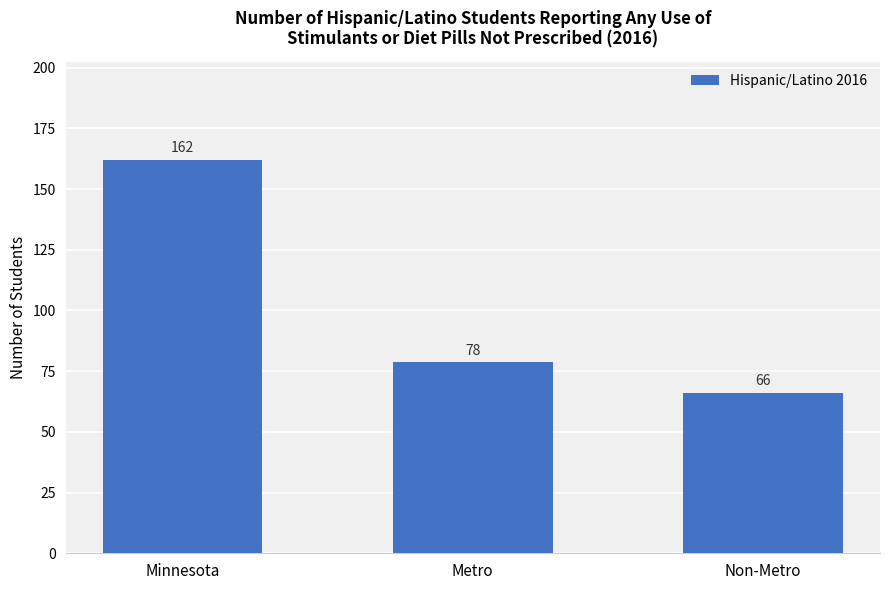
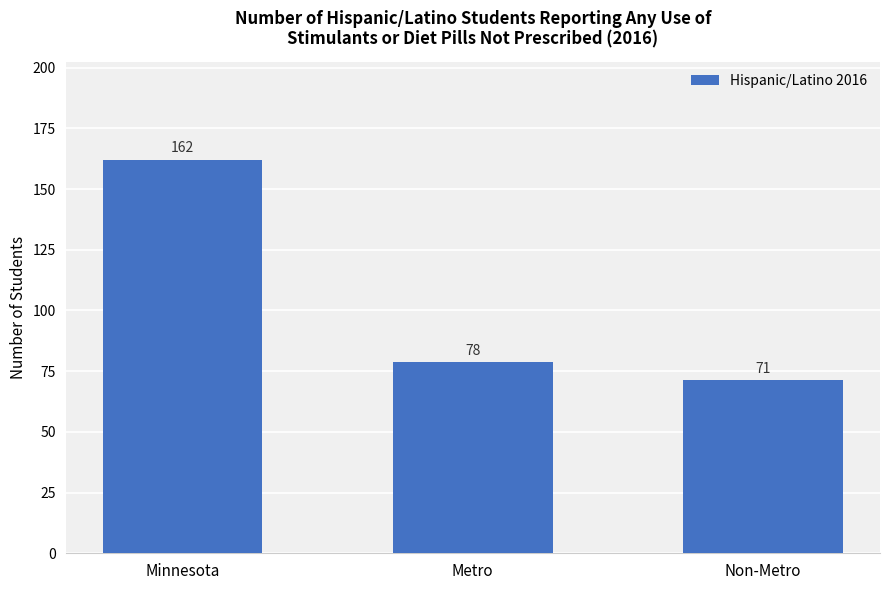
Non-Metro: 66 -> 71
